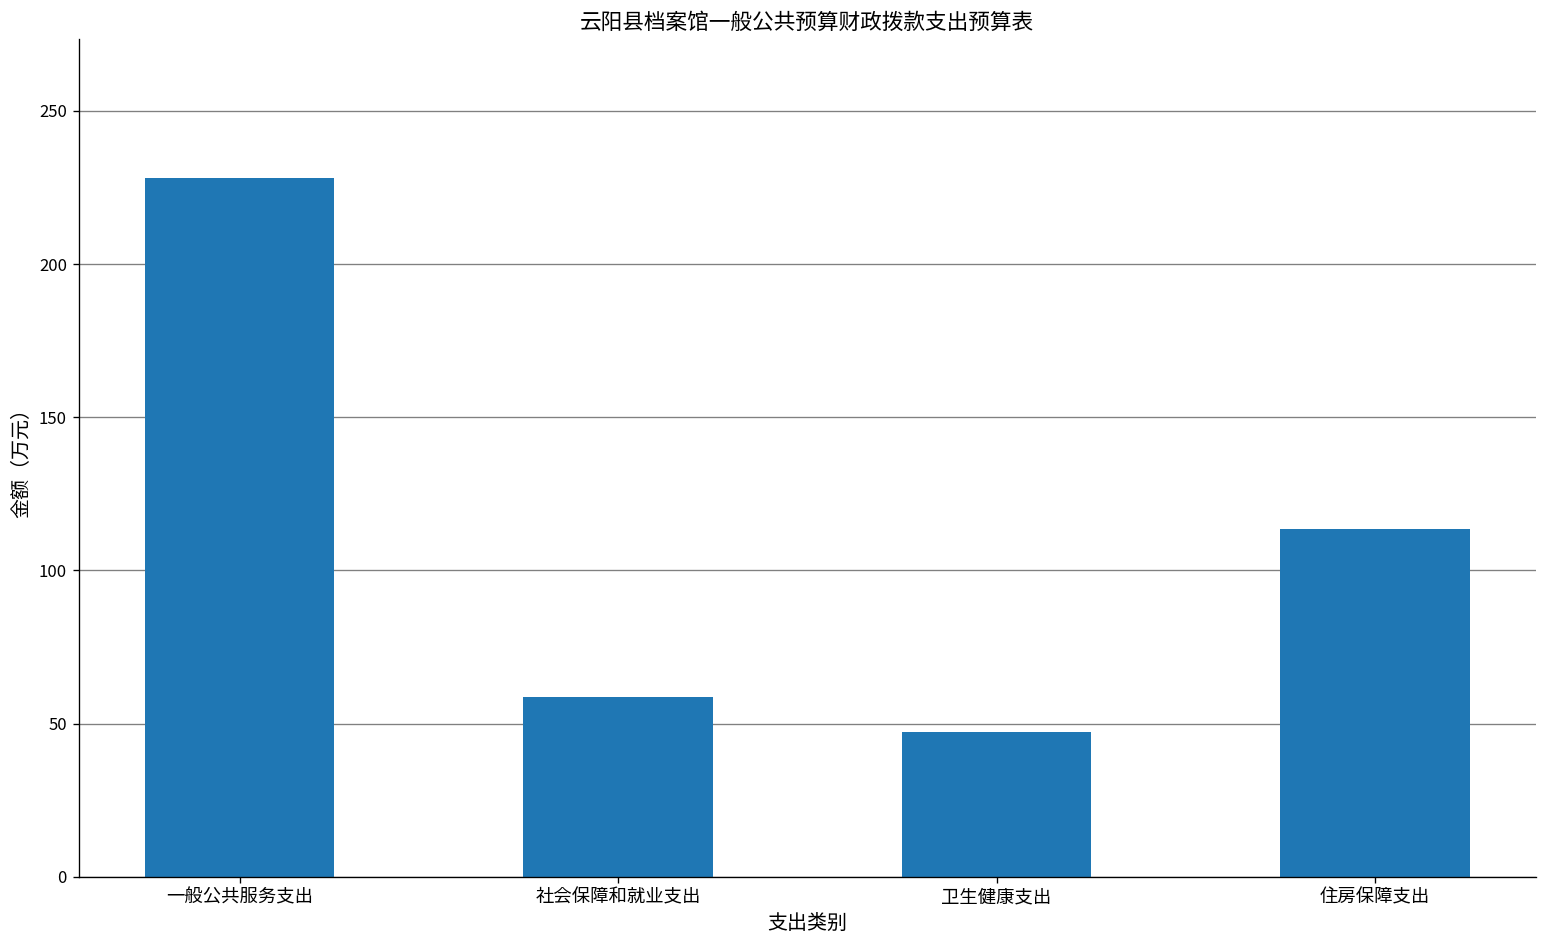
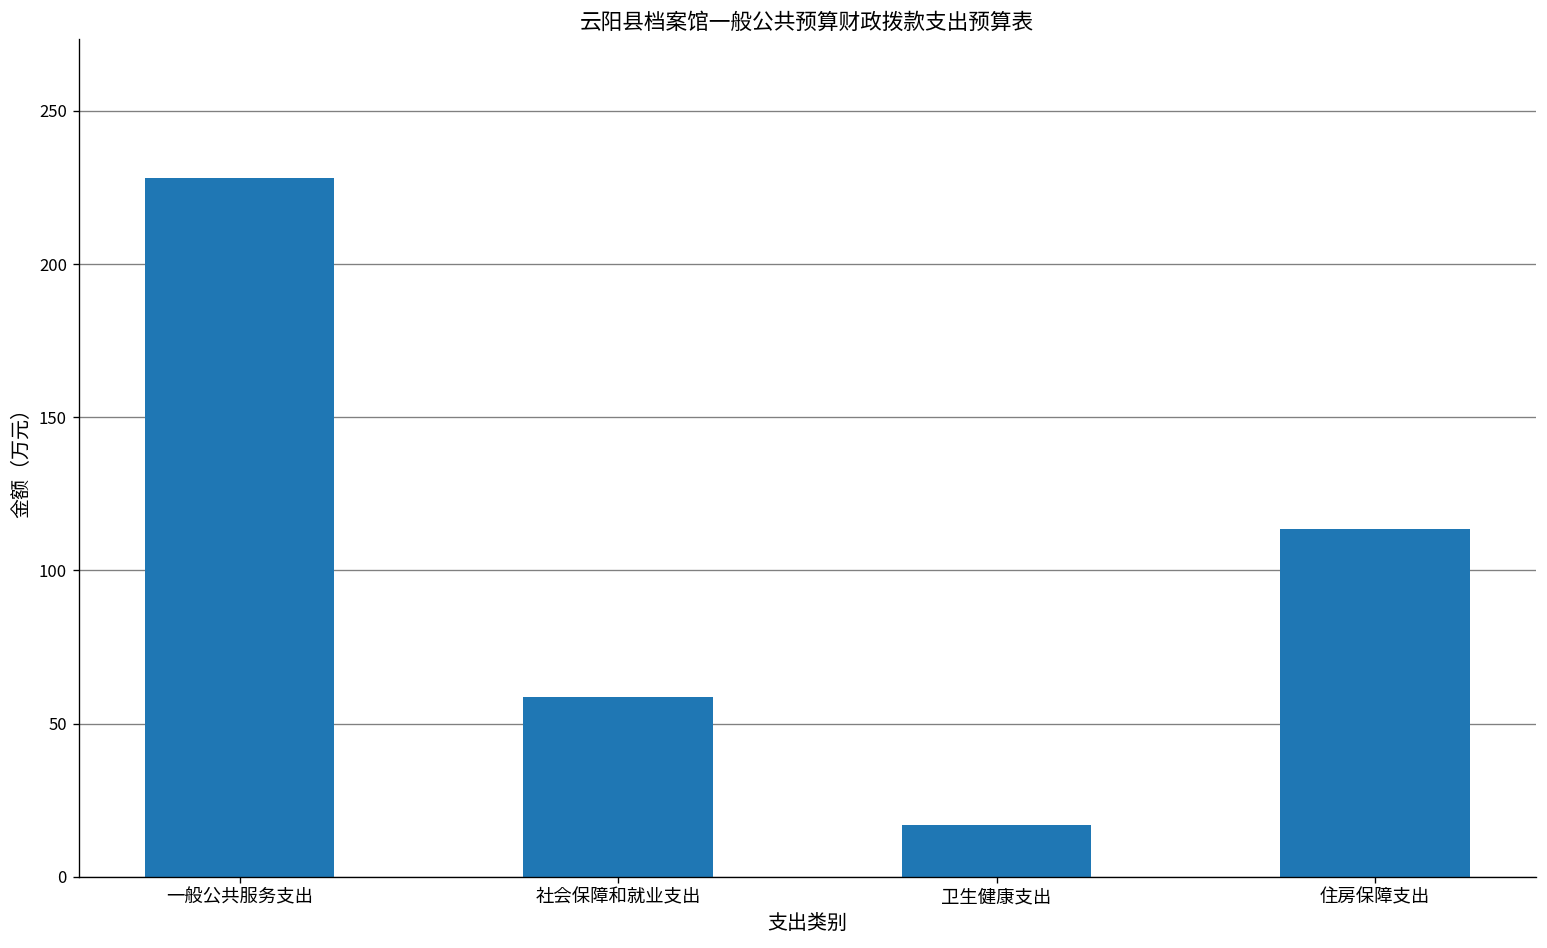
卫生健康支出: 47 -> 17
